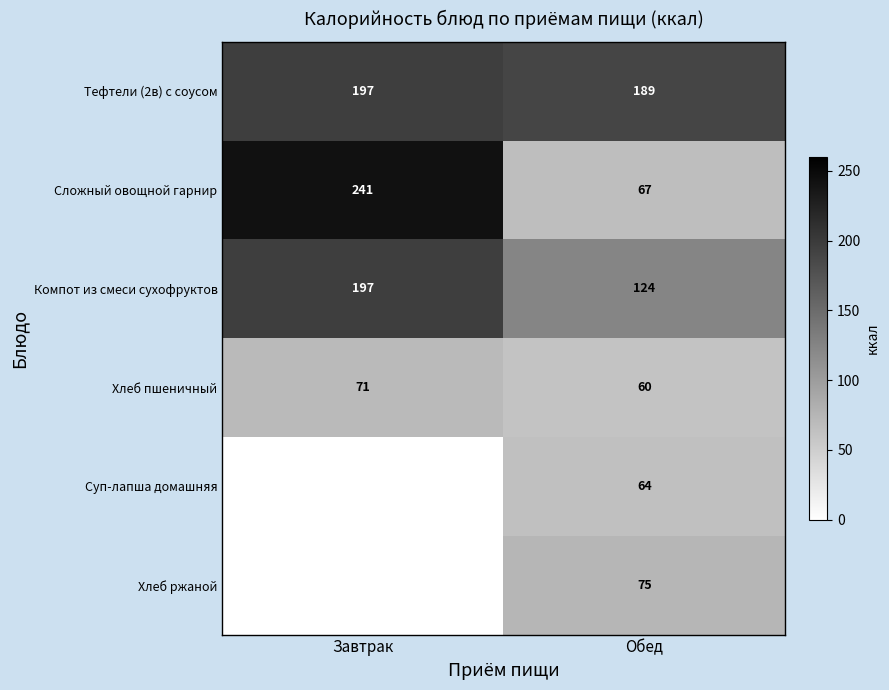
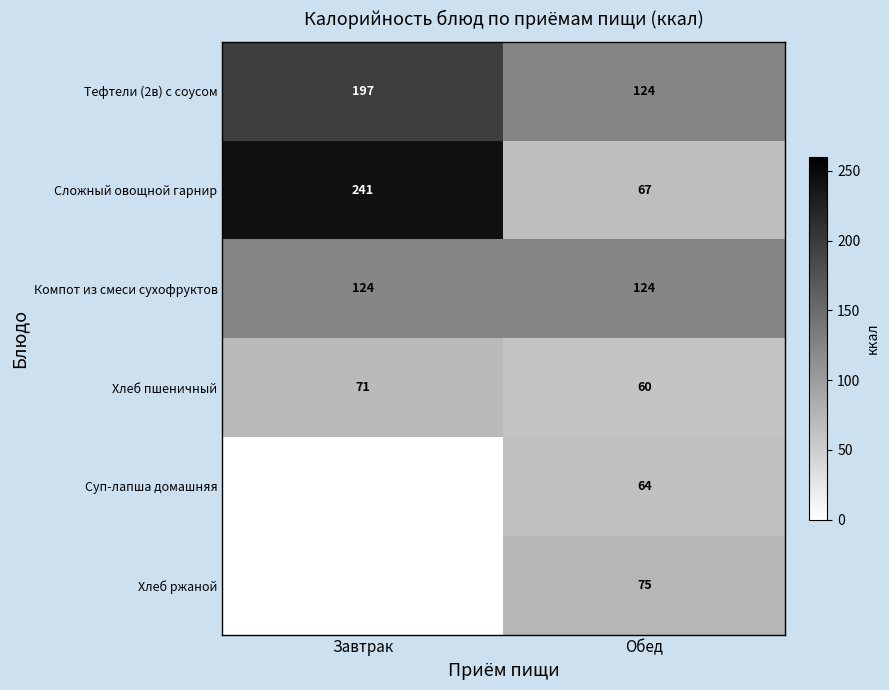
Тефтели (2в) с соусом, Обед: 189 -> 124
Компот из смеси сухофруктов, Завтрак: 197 -> 124
